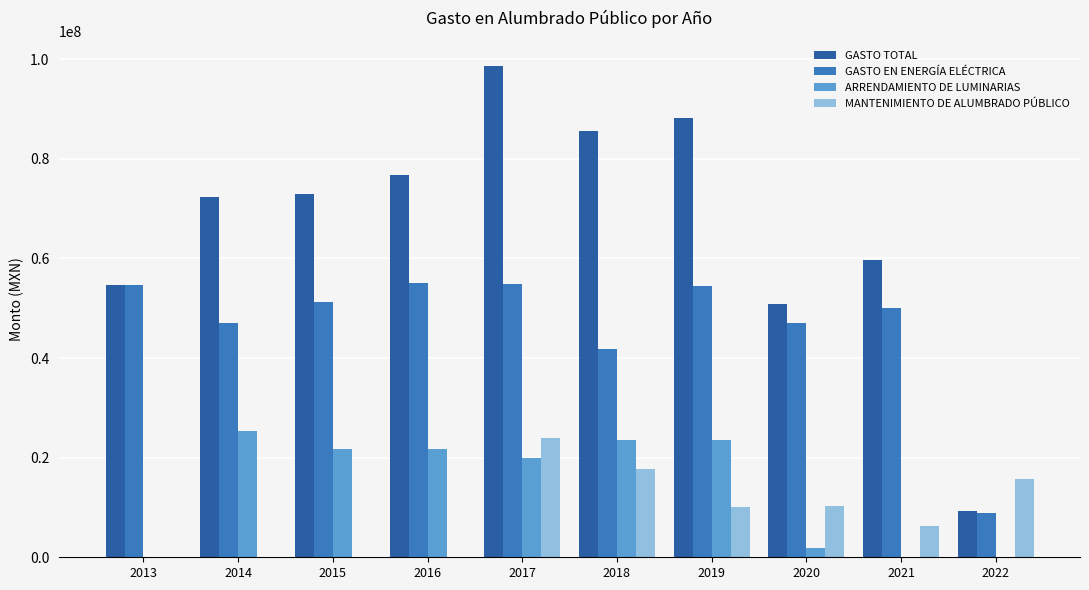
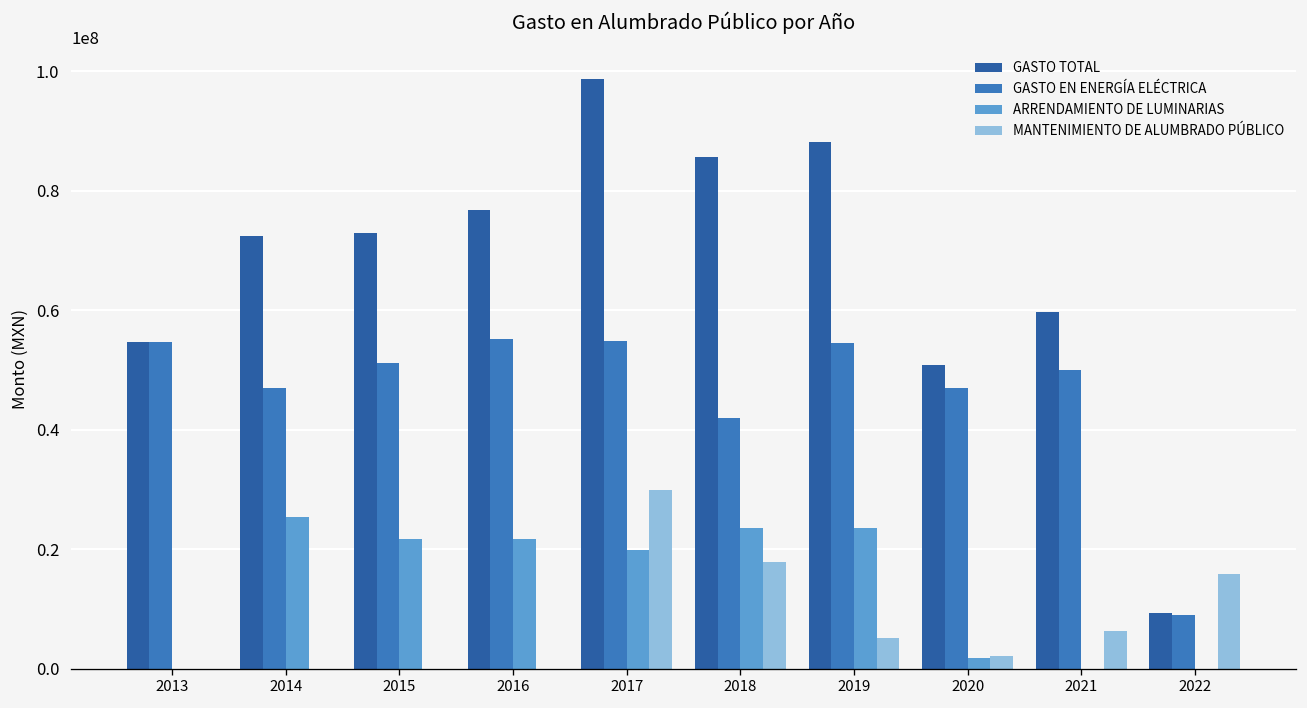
MANTENIMIENTO DE ALUMBRADO PÚBLICO, 2017: 24000000 -> 30000000
MANTENIMIENTO DE ALUMBRADO PÚBLICO, 2019: 10000000 -> 5000000
MANTENIMIENTO DE ALUMBRADO PÚBLICO, 2020: 10000000 -> 2000000
